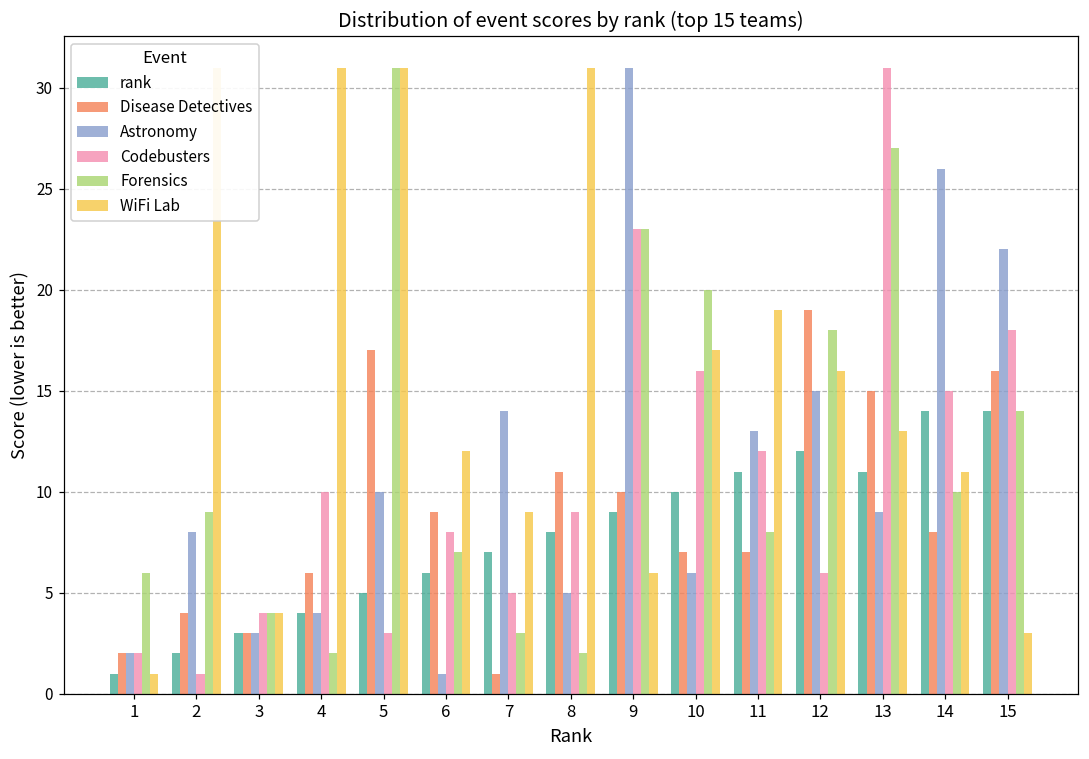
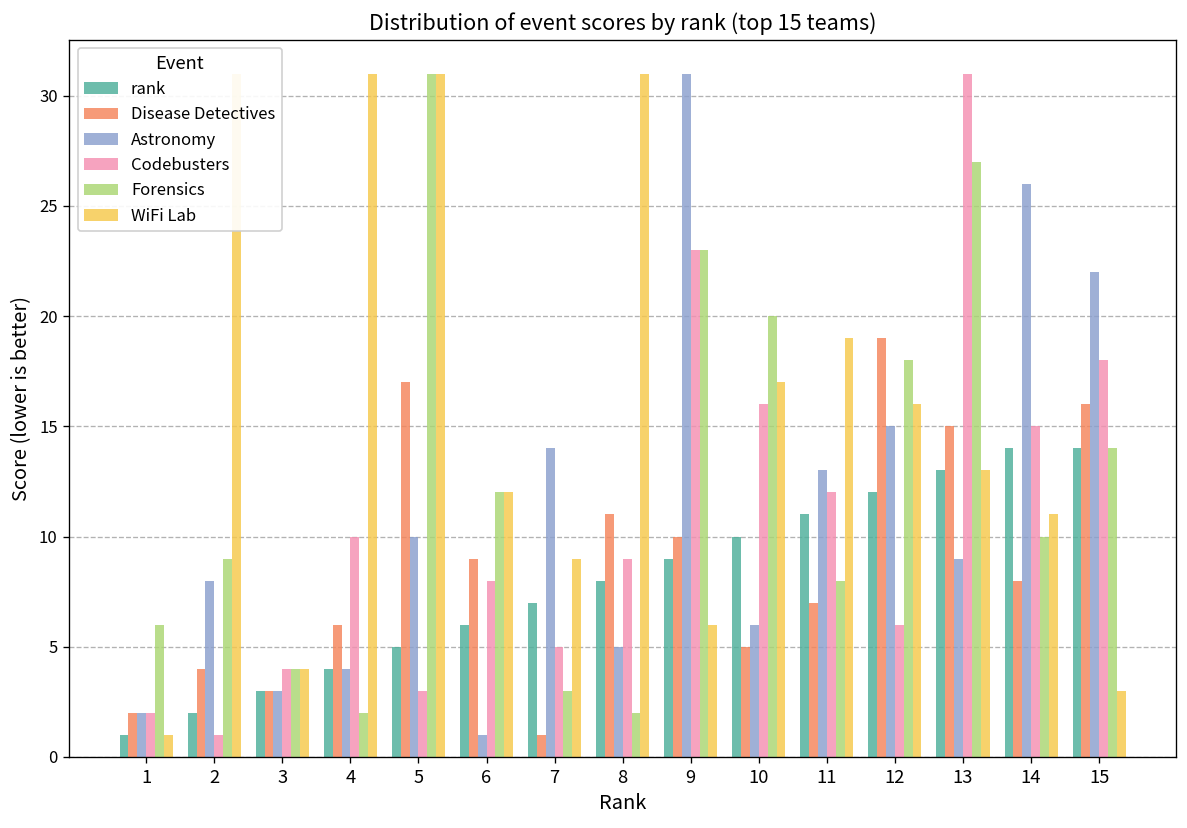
Forensics, 6: 7 -> 12
Disease Detectives, 10: 7 -> 5
rank, 13: 11 -> 13
